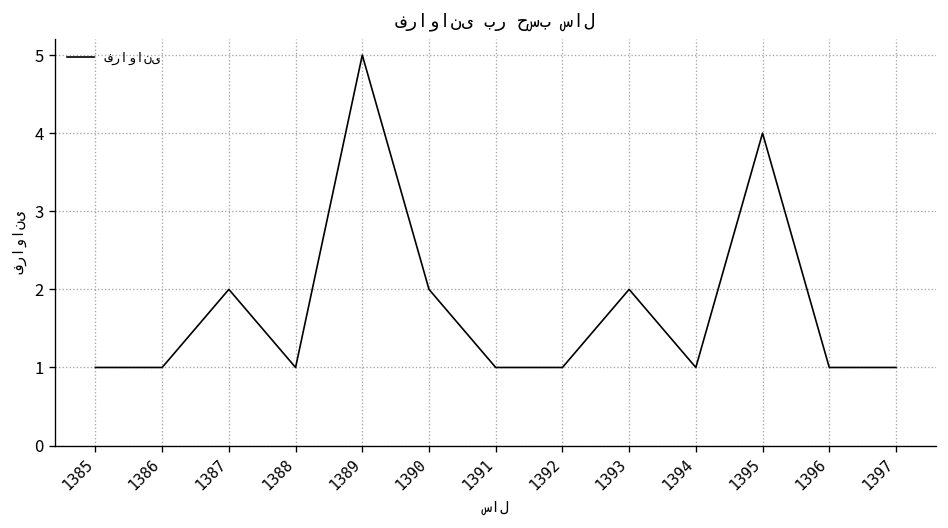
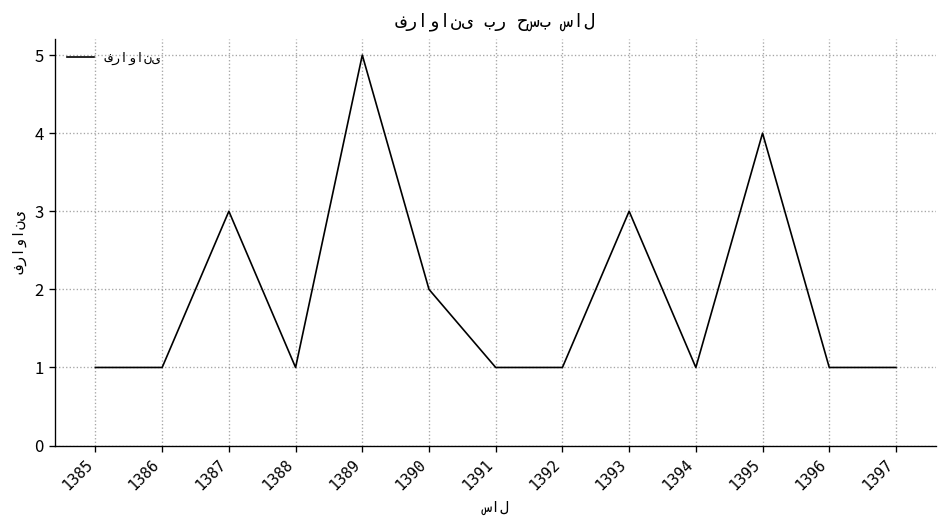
1387: 2 -> 3
1393: 2 -> 3
